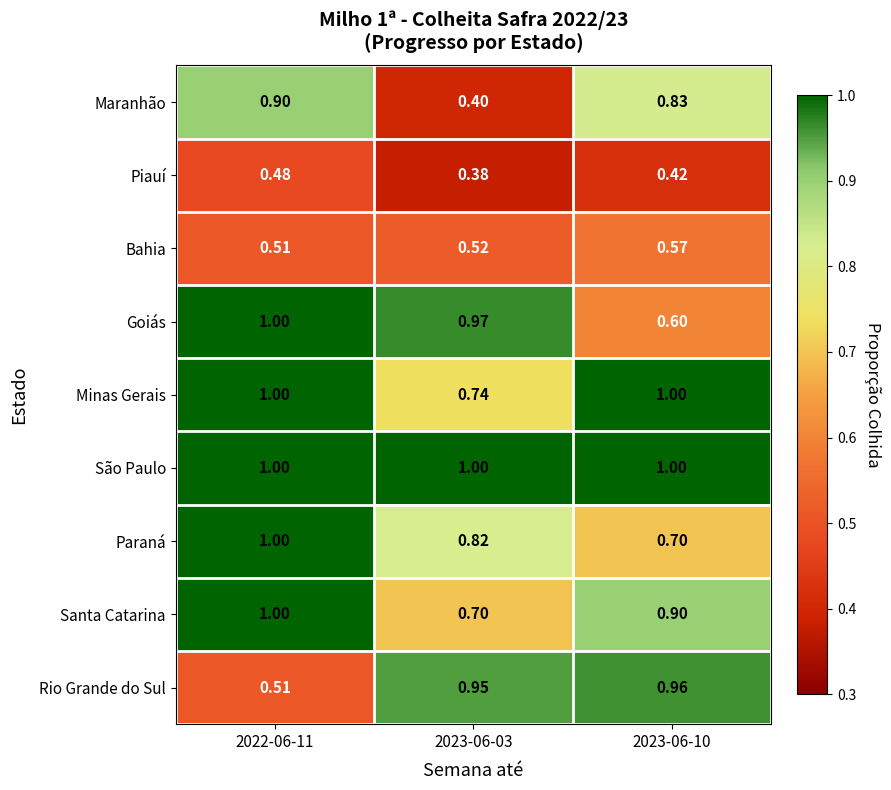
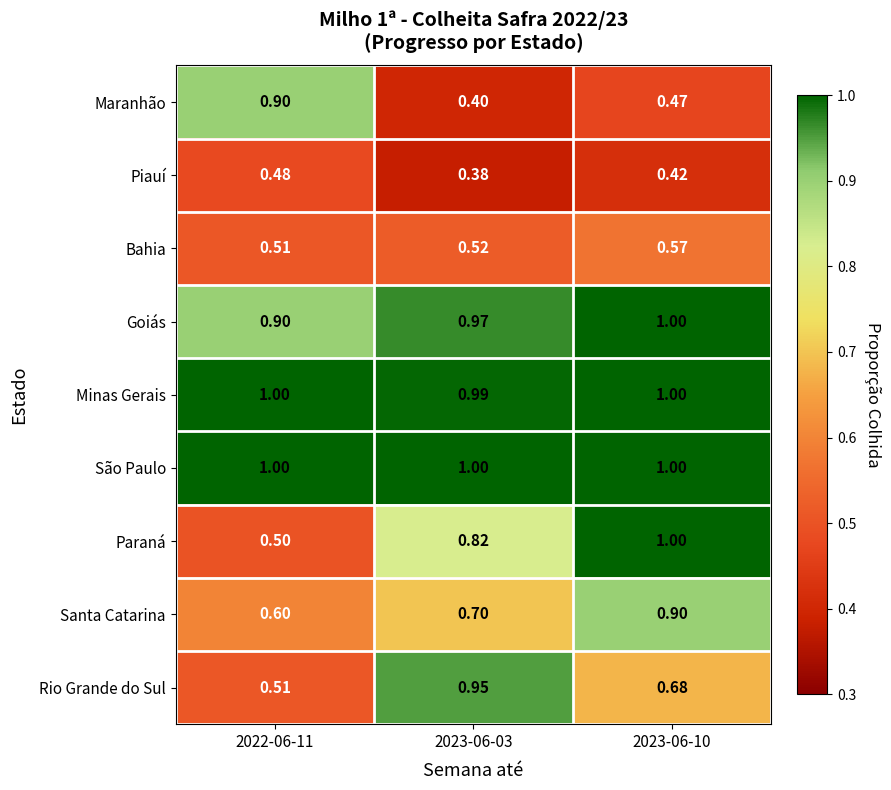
Maranhão, 2023-06-10: 0.83 -> 0.47
Goiás, 2022-06-11: 1.00 -> 0.90
Goiás, 2023-06-10: 0.60 -> 1.00
Minas Gerais, 2023-06-03: 0.74 -> 0.99
Paraná, 2022-06-11: 1.00 -> 0.50
Paraná, 2023-06-10: 0.70 -> 1.00
Santa Catarina, 2022-06-11: 1.00 -> 0.60
Rio Grande do Sul, 2023-06-10: 0.96 -> 0.68
